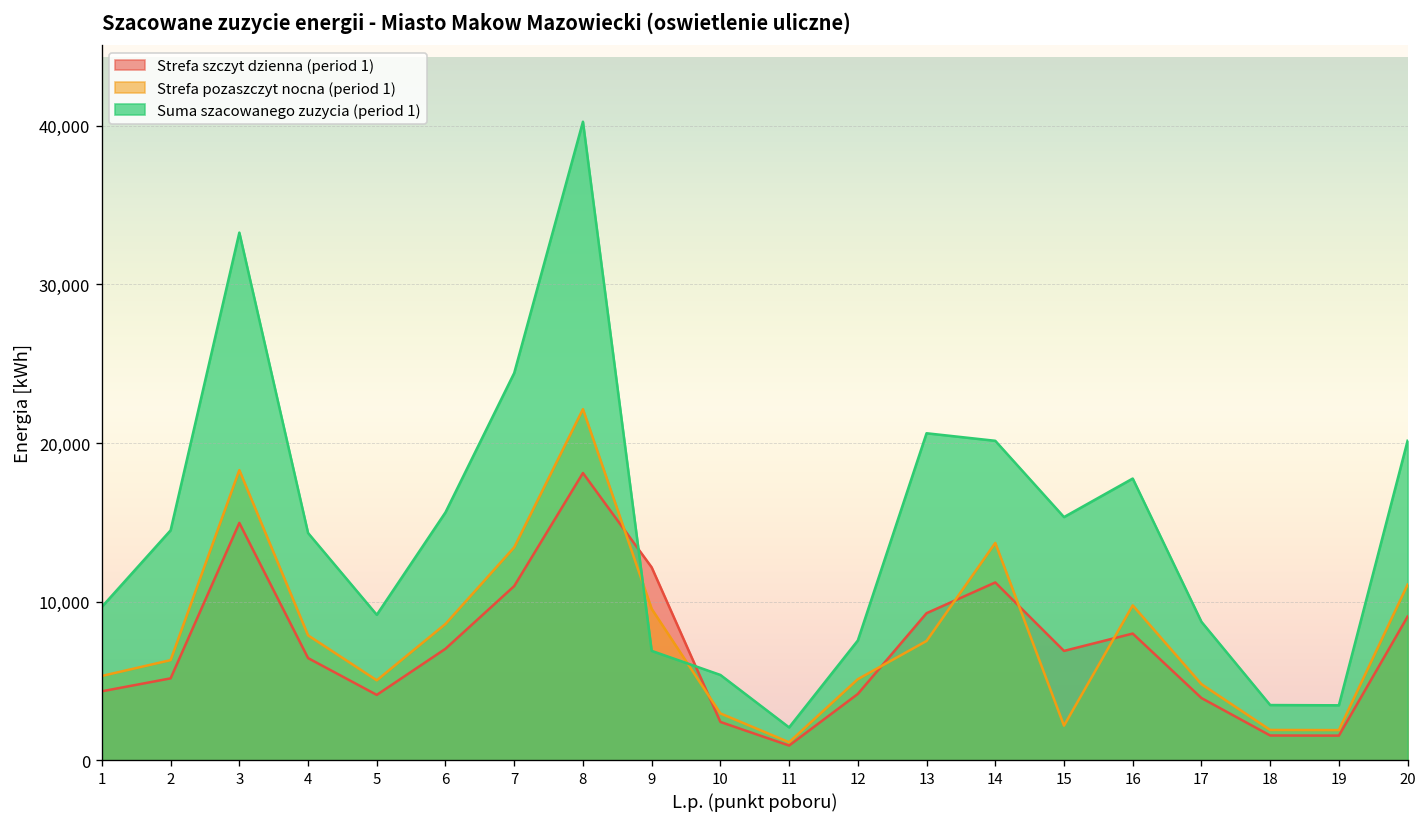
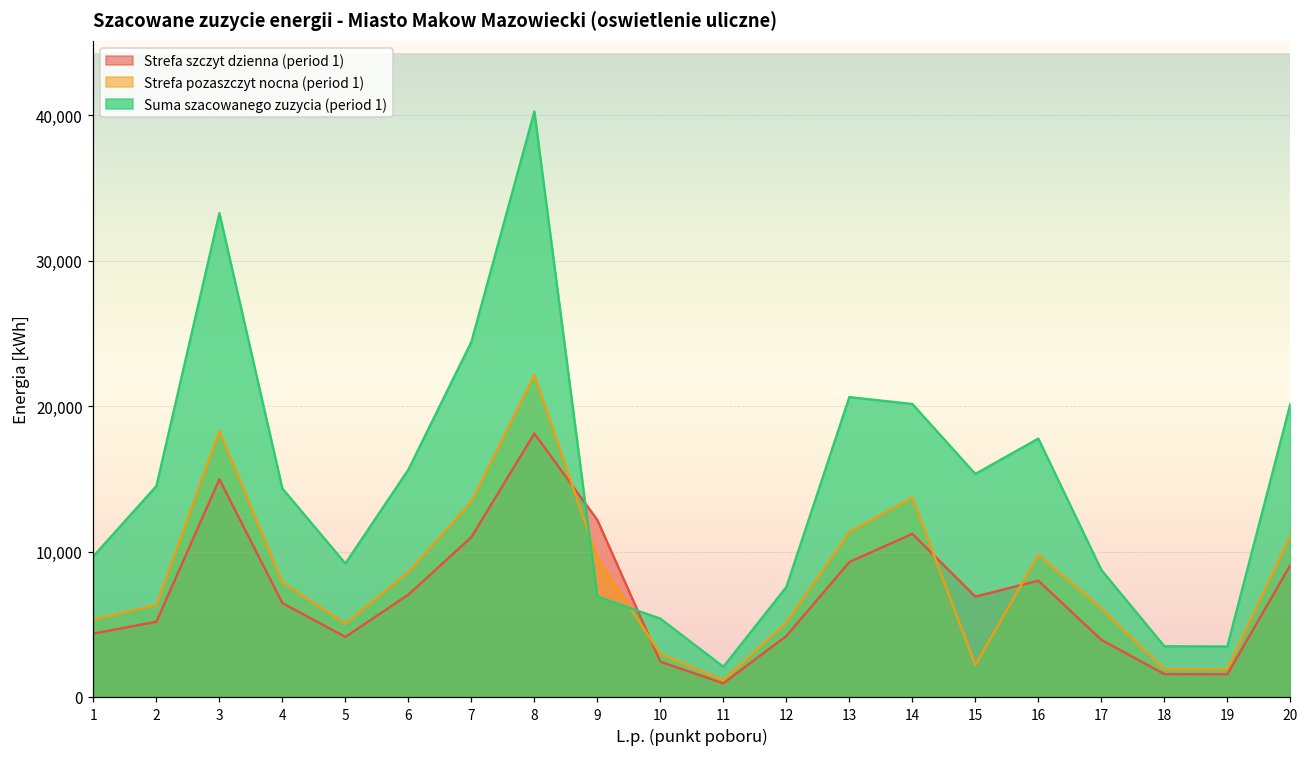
Strefa pozaszczyt nocna (period 1), 13: 7,500 -> 11,300
Strefa pozaszczyt nocna (period 1), 17: 4,800 -> 6,100
